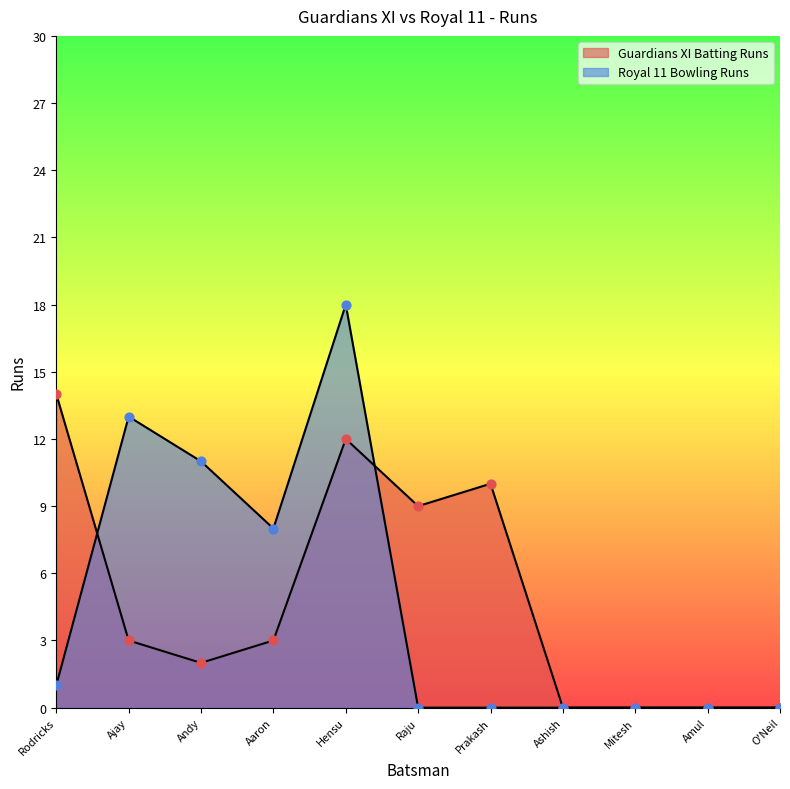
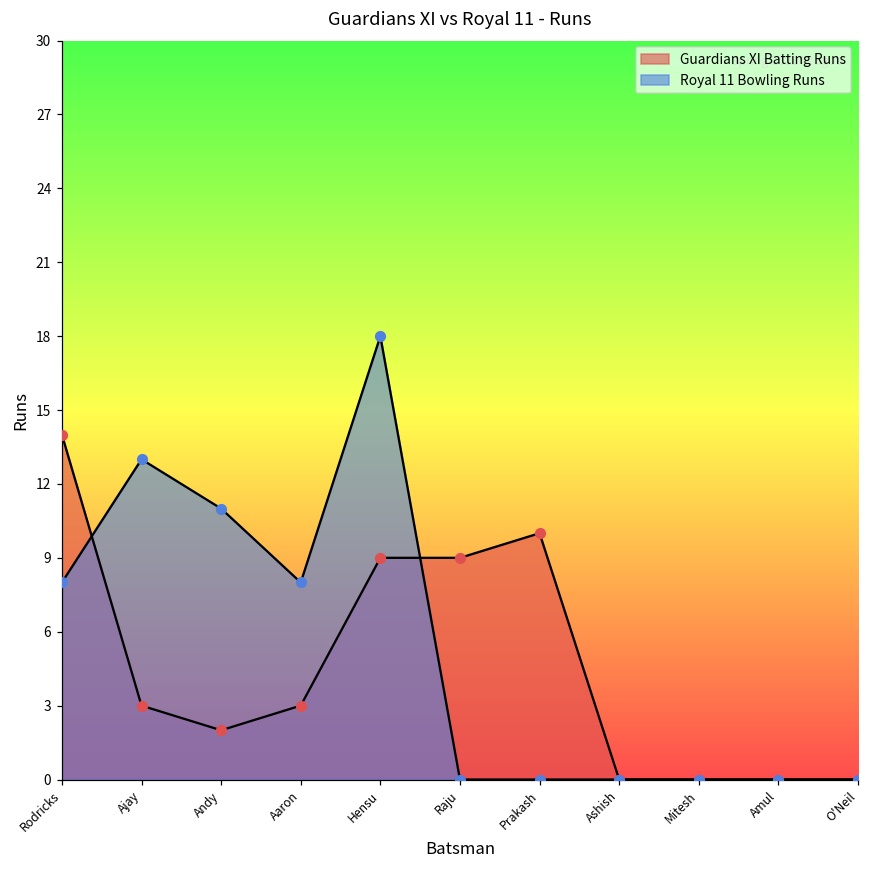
Royal 11 Bowling Runs, Rodricks: 1 -> 8
Guardians XI Batting Runs, Hensu: 12 -> 9
